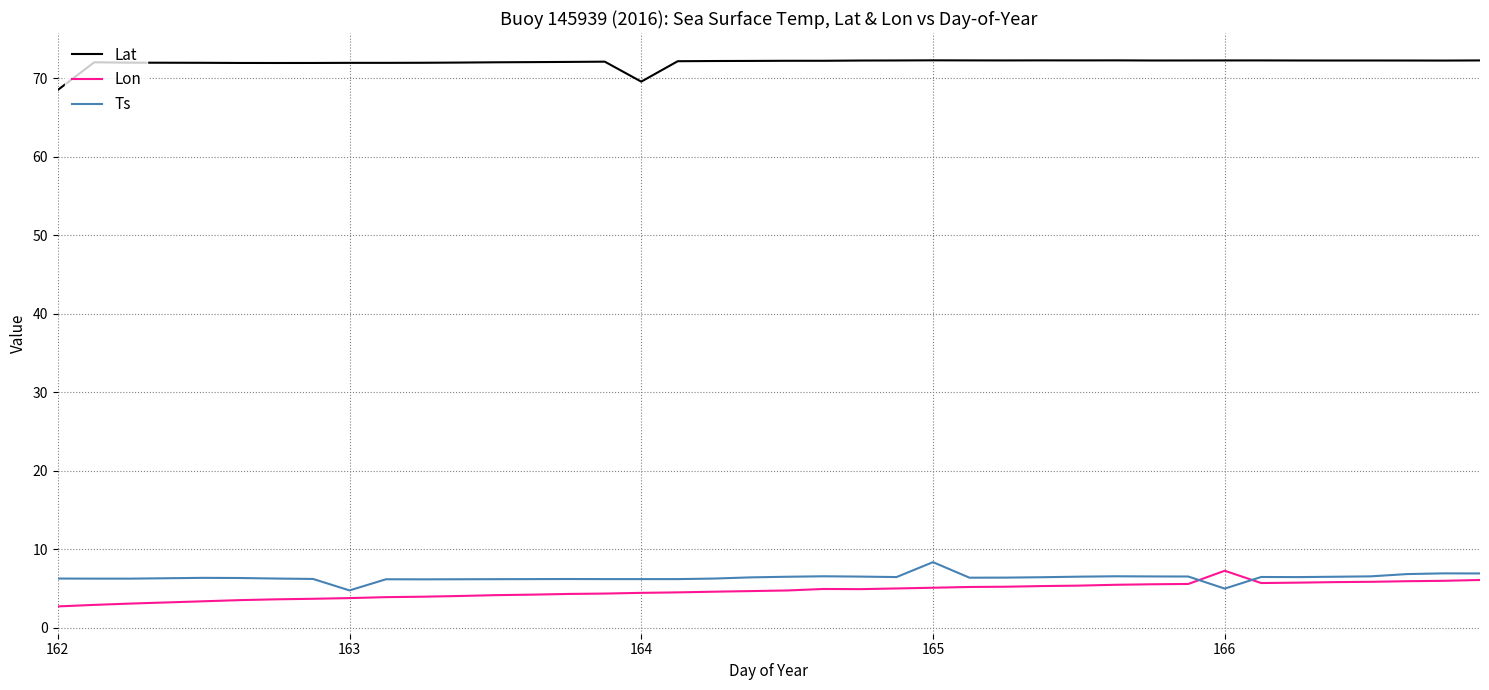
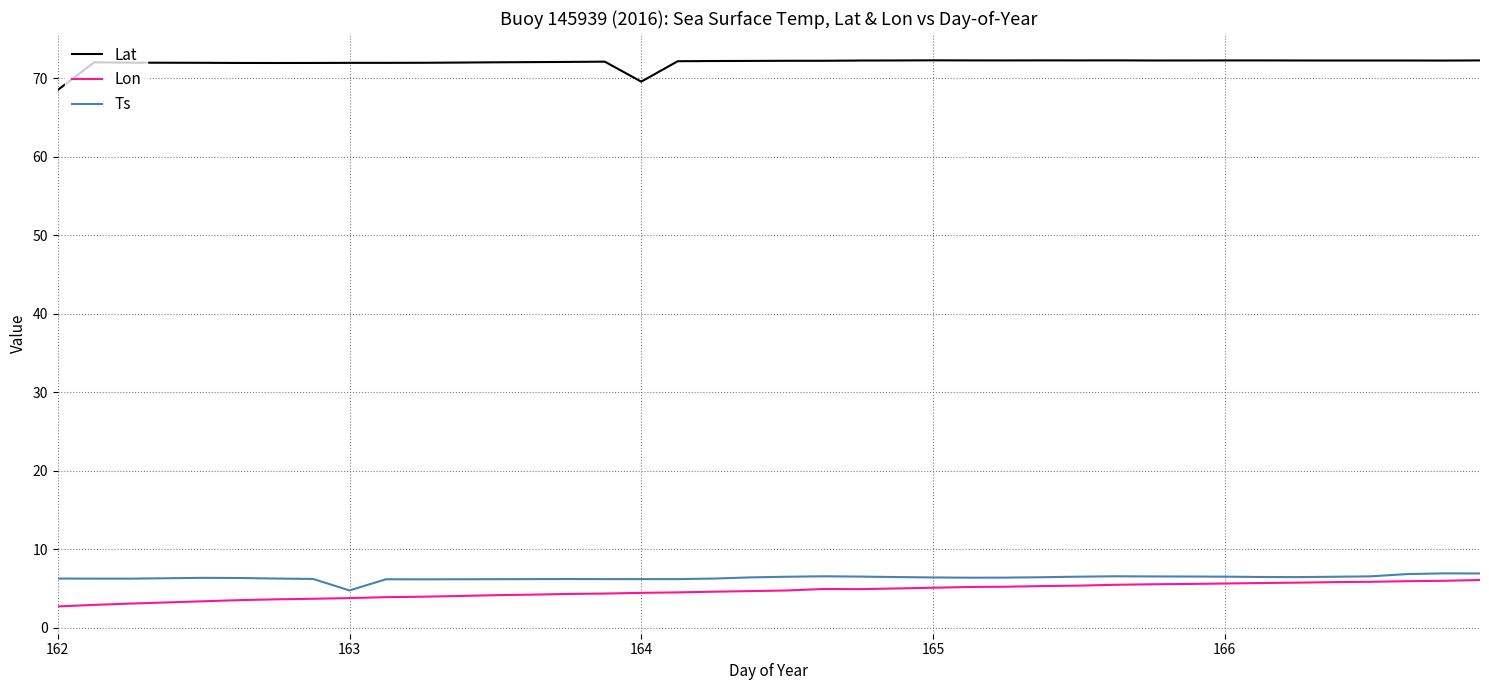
Ts, 165: 8 -> 6
Lon, 166: 7 -> 6
Ts, 166: 5 -> 7
